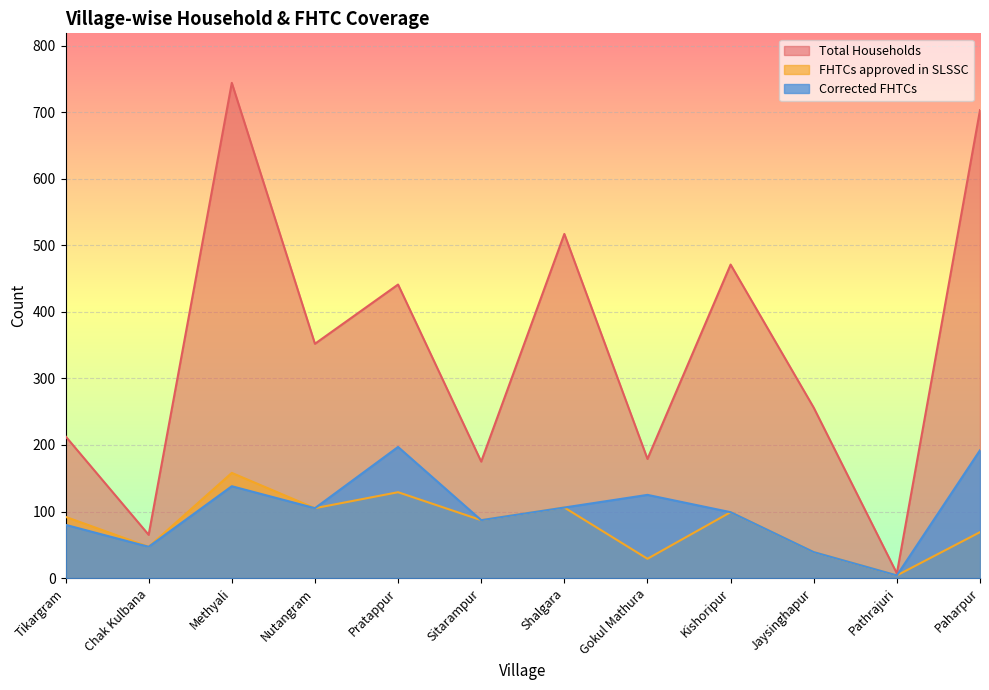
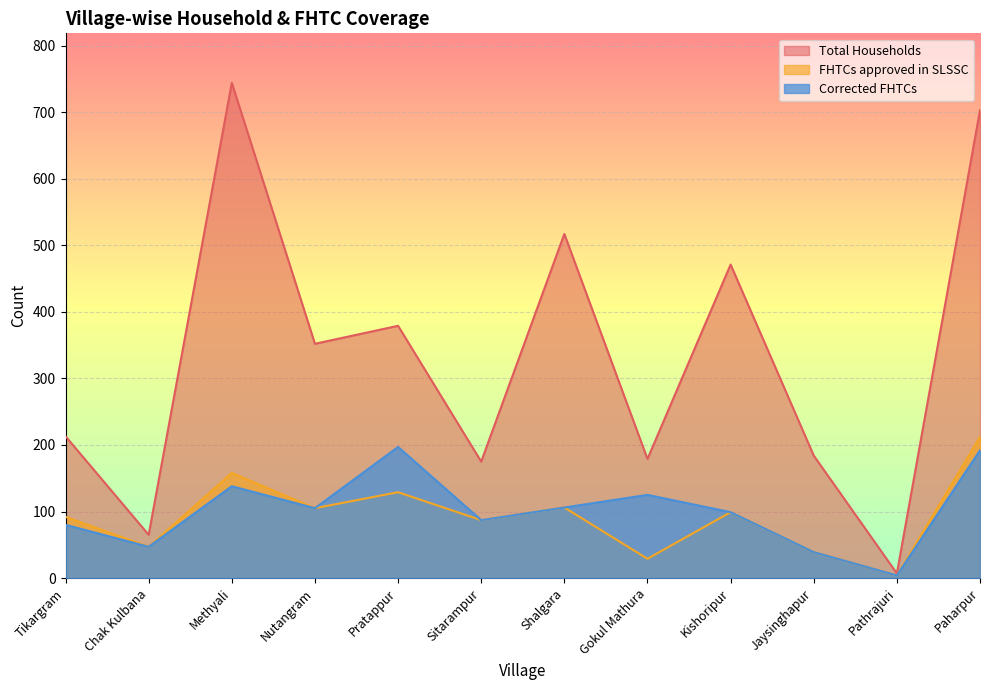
Total Households, Pratappur: 440 -> 380
Total Households, Jaysinghapur: 260 -> 180
FHTCs approved in SLSSC, Paharpur: 70 -> 210
